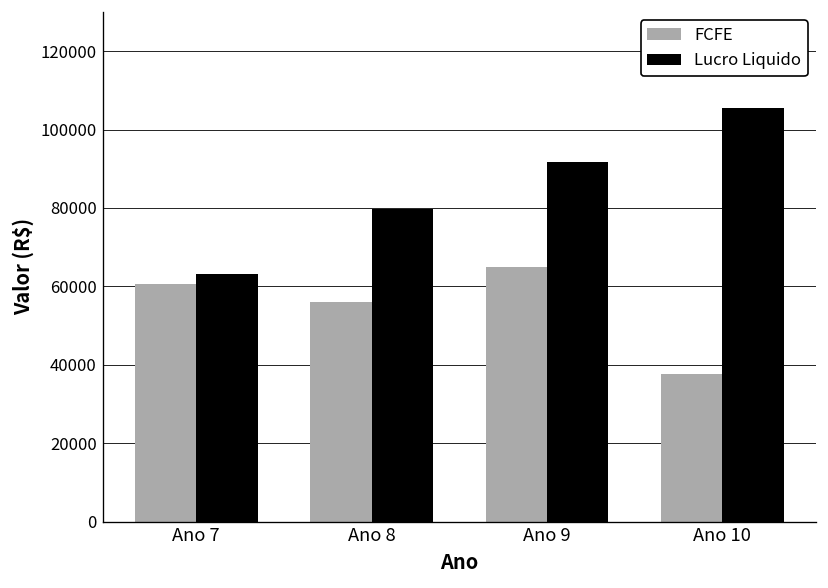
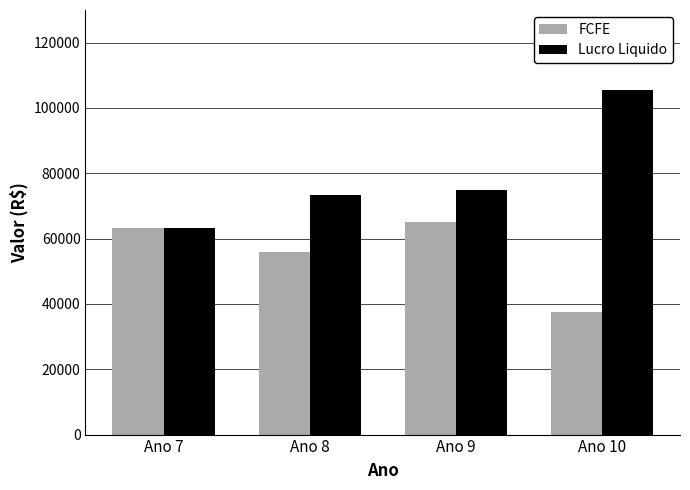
FCFE, Ano 7: 60000 -> 63000
Lucro Liquido, Ano 8: 80000 -> 73000
Lucro Liquido, Ano 9: 92000 -> 75000
